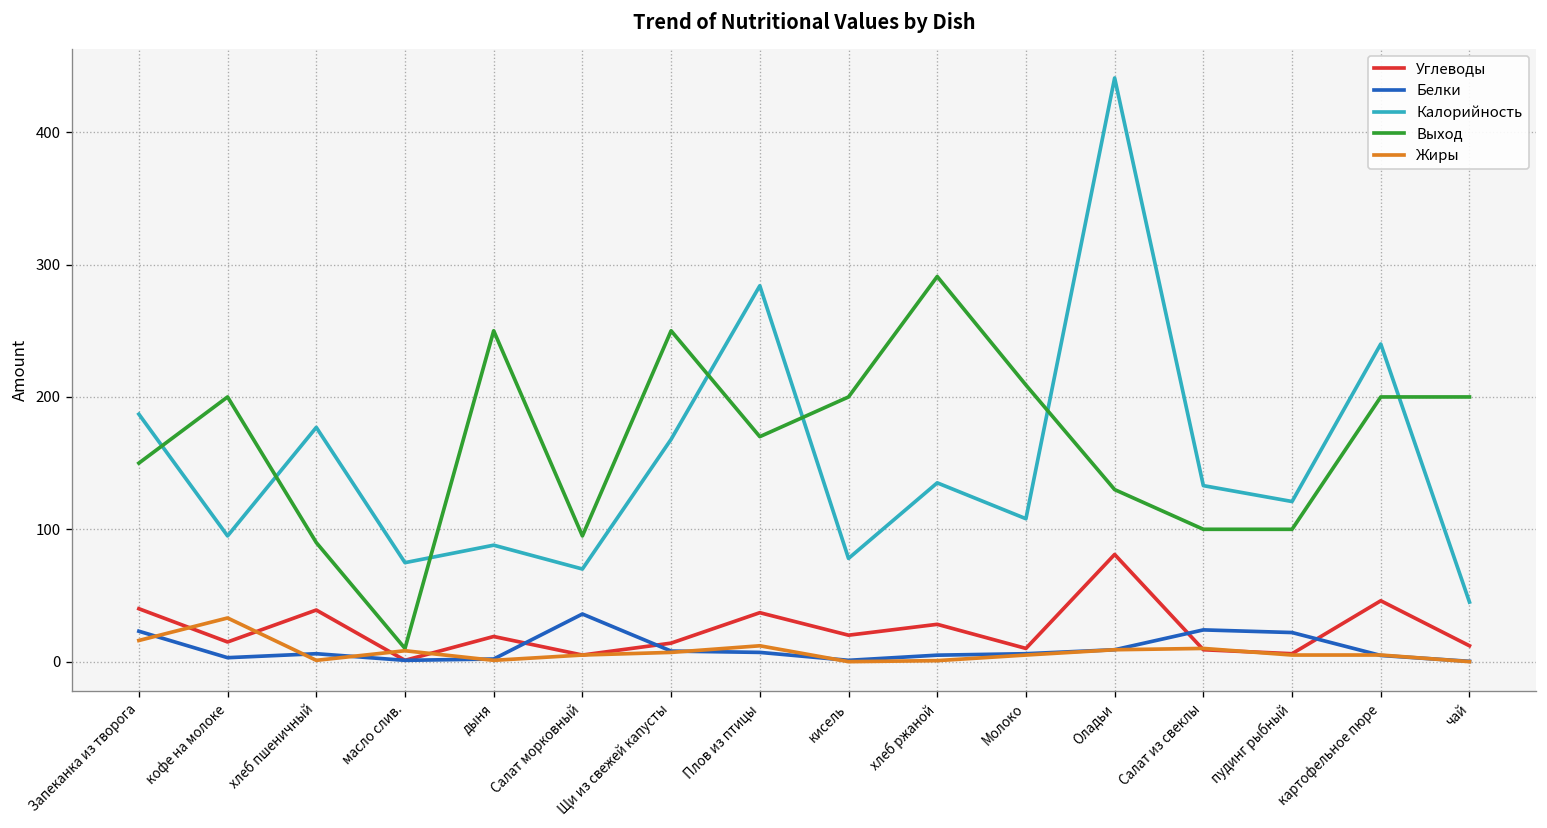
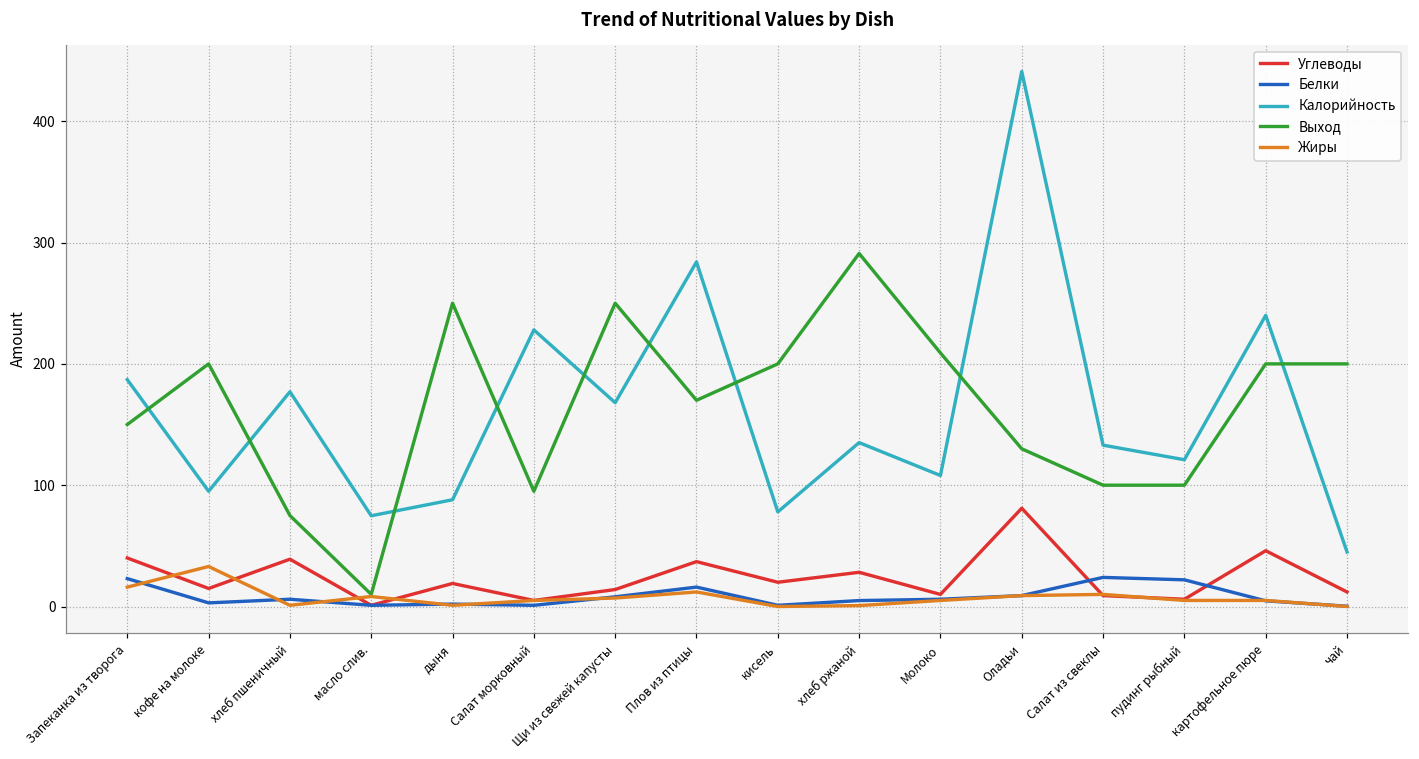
Выход, хлеб пшеничный: 90 -> 75
Белки, Салат морковный: 36 -> 1
Калорийность, Салат морковный: 70 -> 228
Белки, Плов из птицы: 7 -> 16
